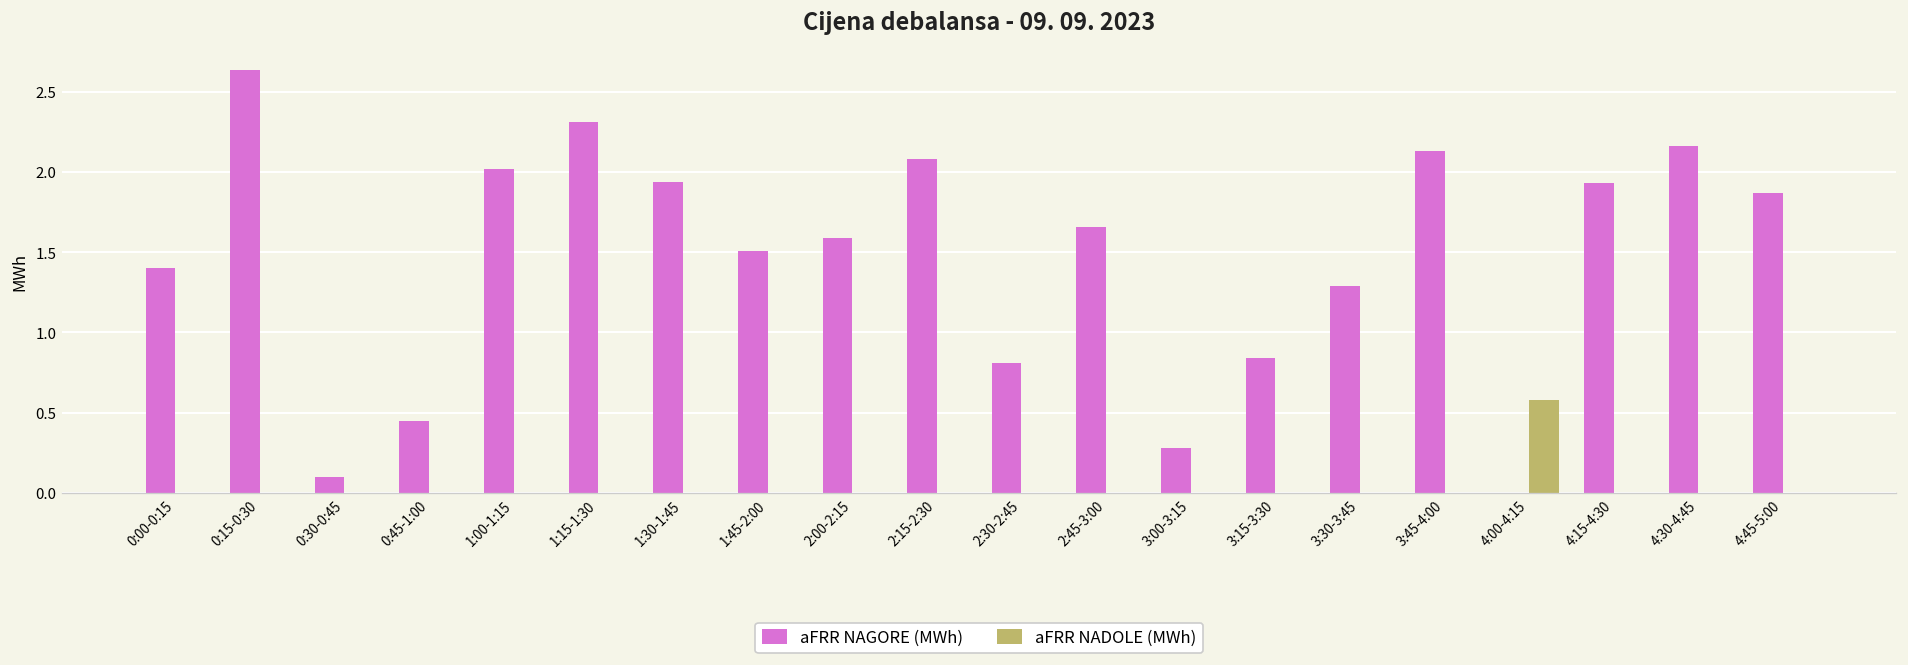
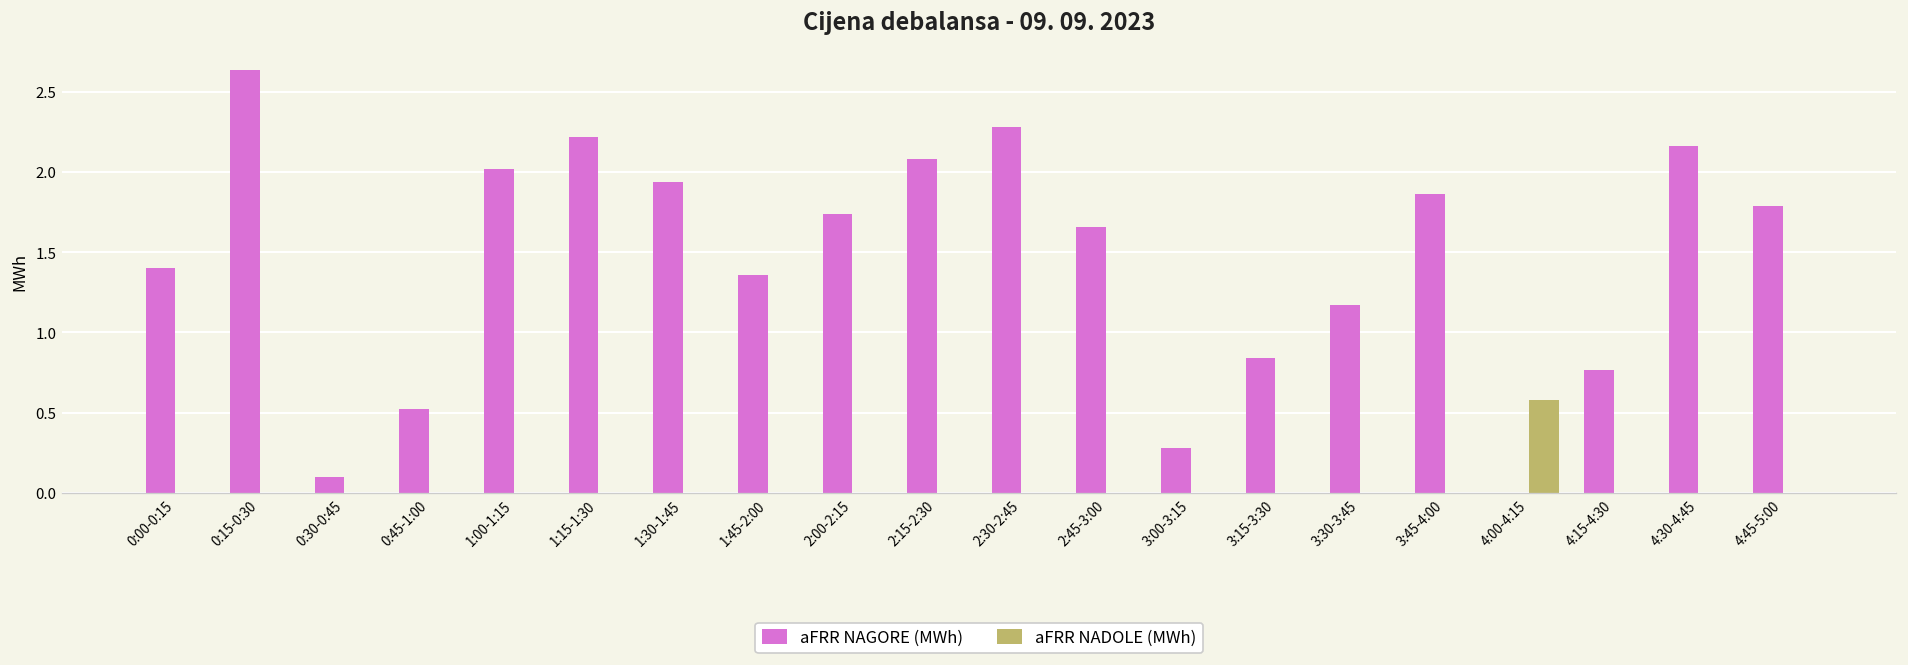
aFRR NAGORE (MWh), 0:45-1:00: 0.45 -> 0.52
aFRR NAGORE (MWh), 1:15-1:30: 2.31 -> 2.22
aFRR NAGORE (MWh), 1:45-2:00: 1.51 -> 1.36
aFRR NAGORE (MWh), 2:00-2:15: 1.59 -> 1.74
aFRR NAGORE (MWh), 2:30-2:45: 0.81 -> 2.28
aFRR NAGORE (MWh), 3:30-3:45: 1.29 -> 1.17
aFRR NAGORE (MWh), 3:45-4:00: 2.13 -> 1.86
aFRR NAGORE (MWh), 4:15-4:30: 1.93 -> 0.77
aFRR NAGORE (MWh), 4:45-5:00: 1.87 -> 1.79
